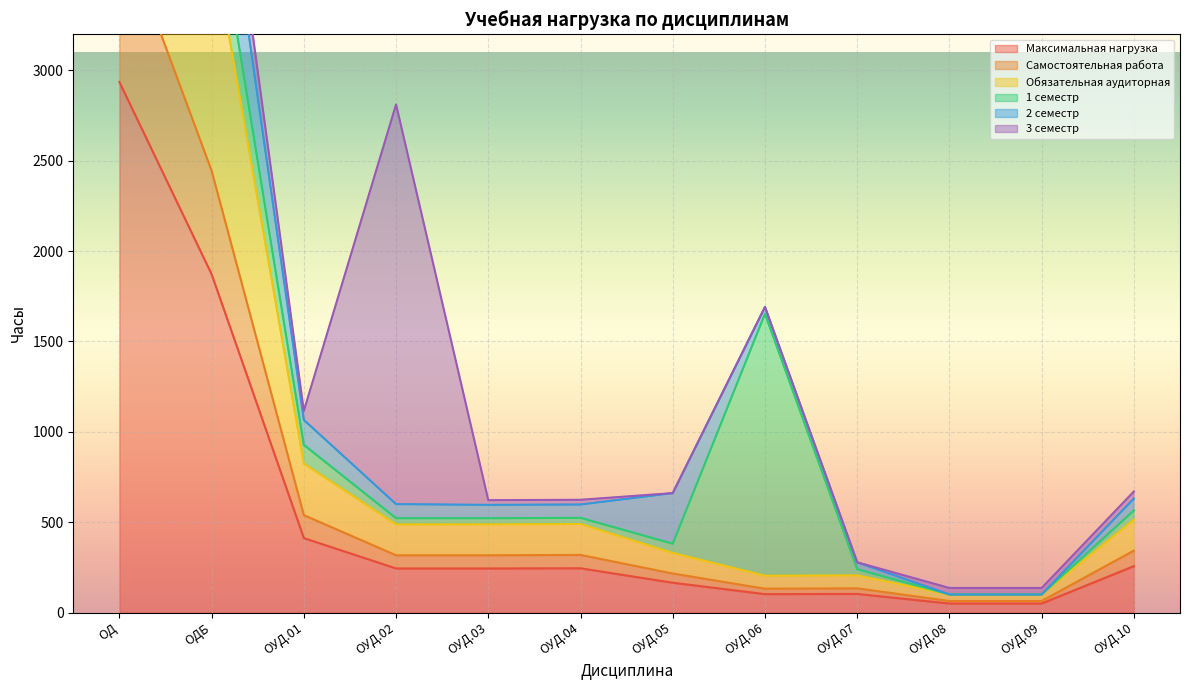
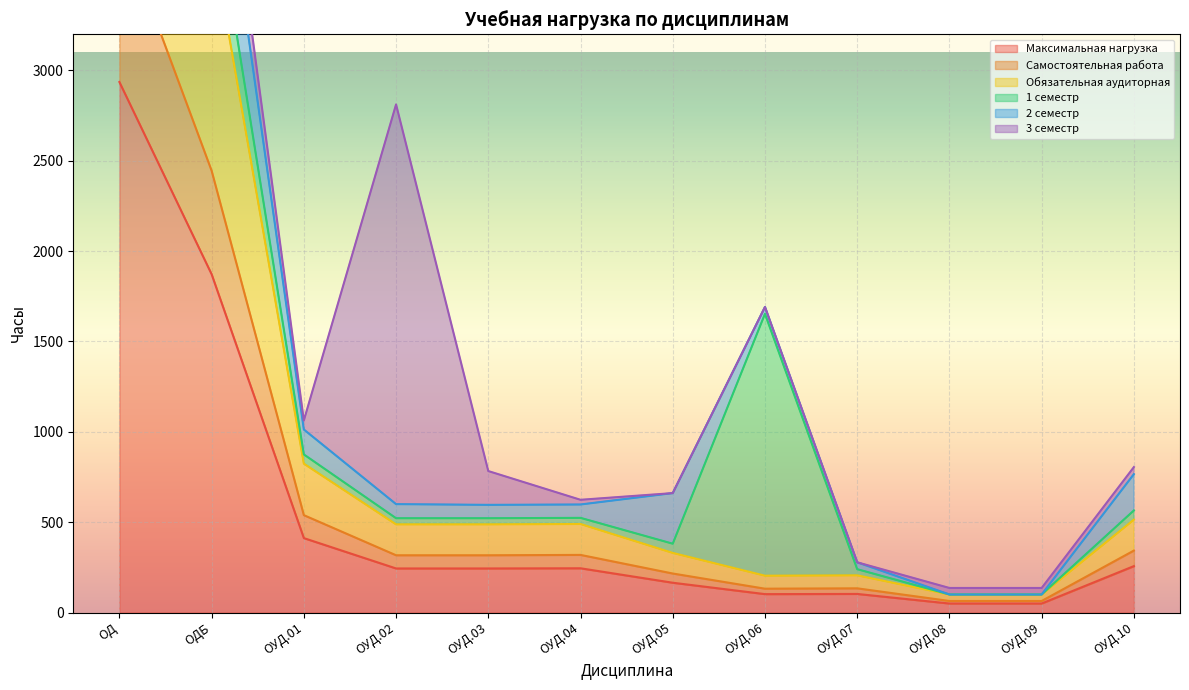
1 семестр, ОУД.01: 100 -> 50
3 семестр, ОУД.03: 30 -> 190
2 семестр, ОУД.10: 70 -> 200
